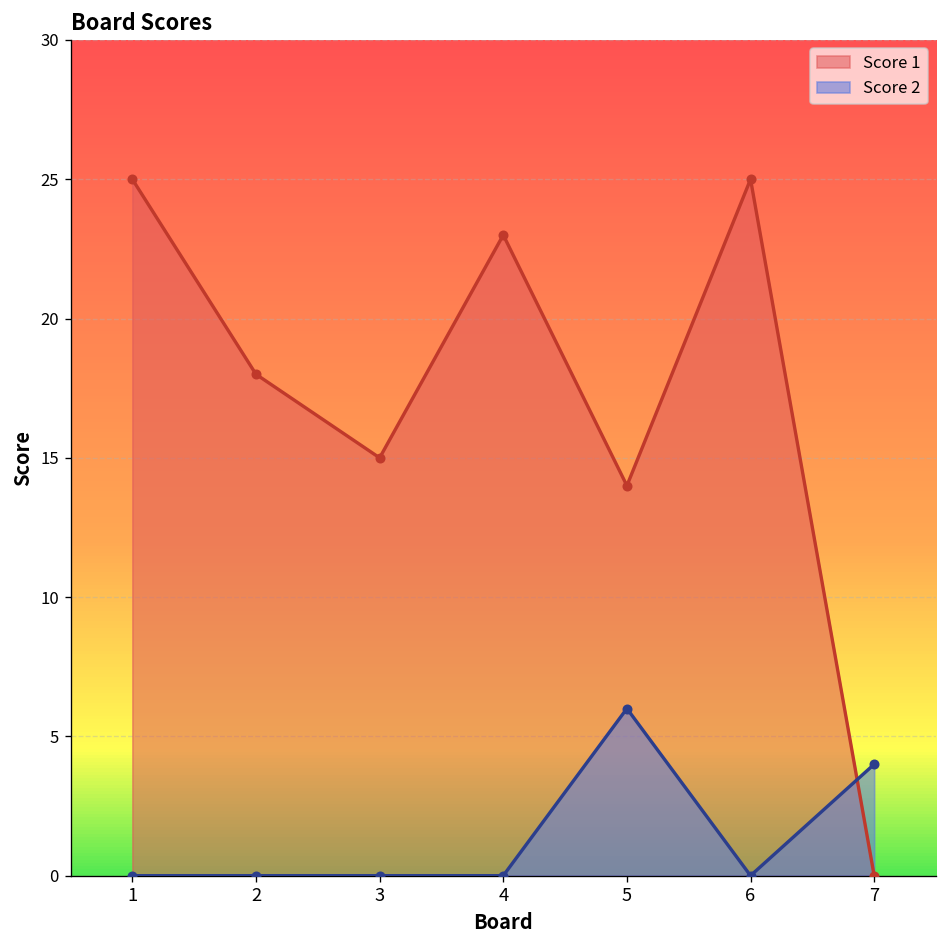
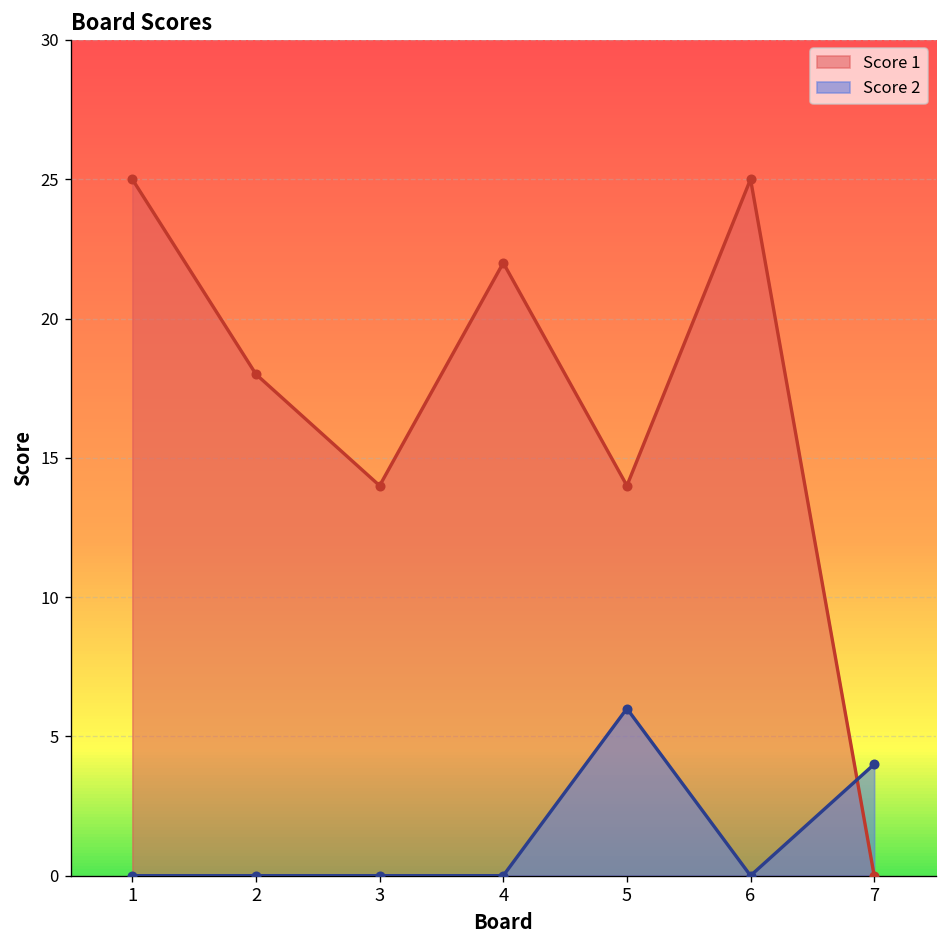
Score 1, 3: 15 -> 14
Score 1, 4: 23 -> 22
